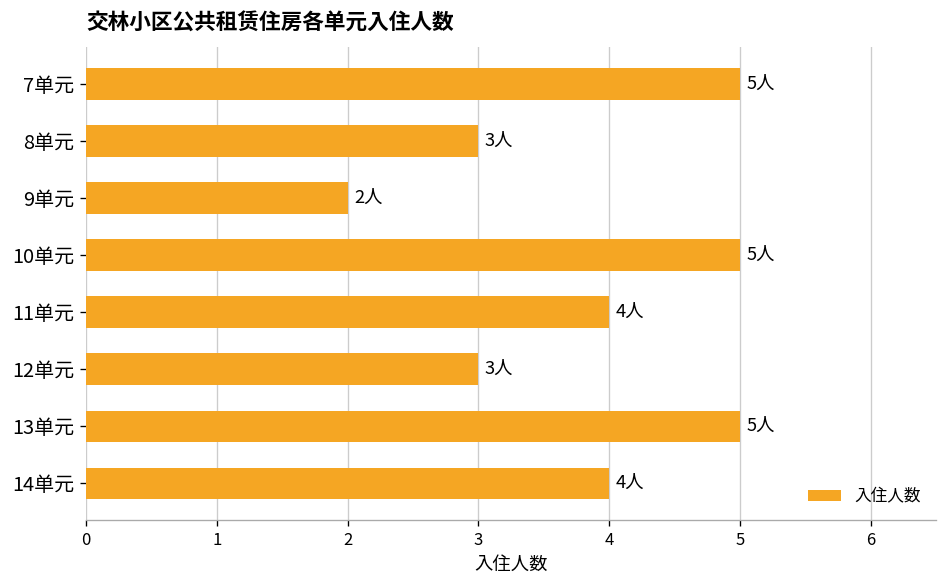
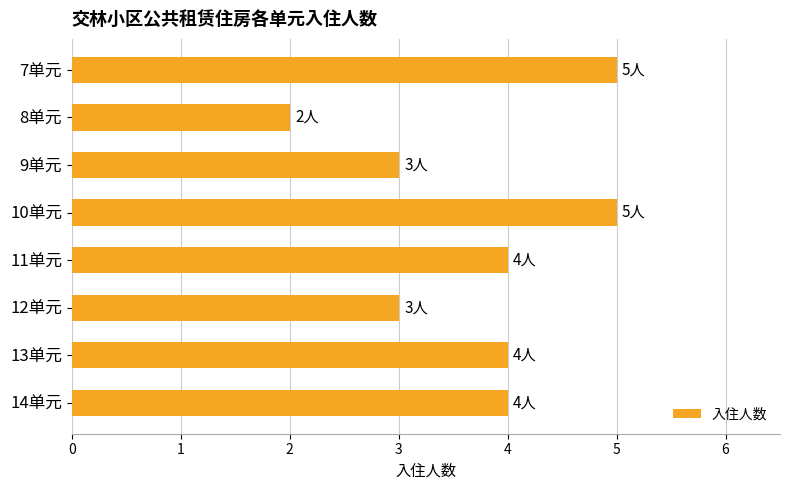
8单元: 3人 -> 2人
9单元: 2人 -> 3人
13单元: 5人 -> 4人
